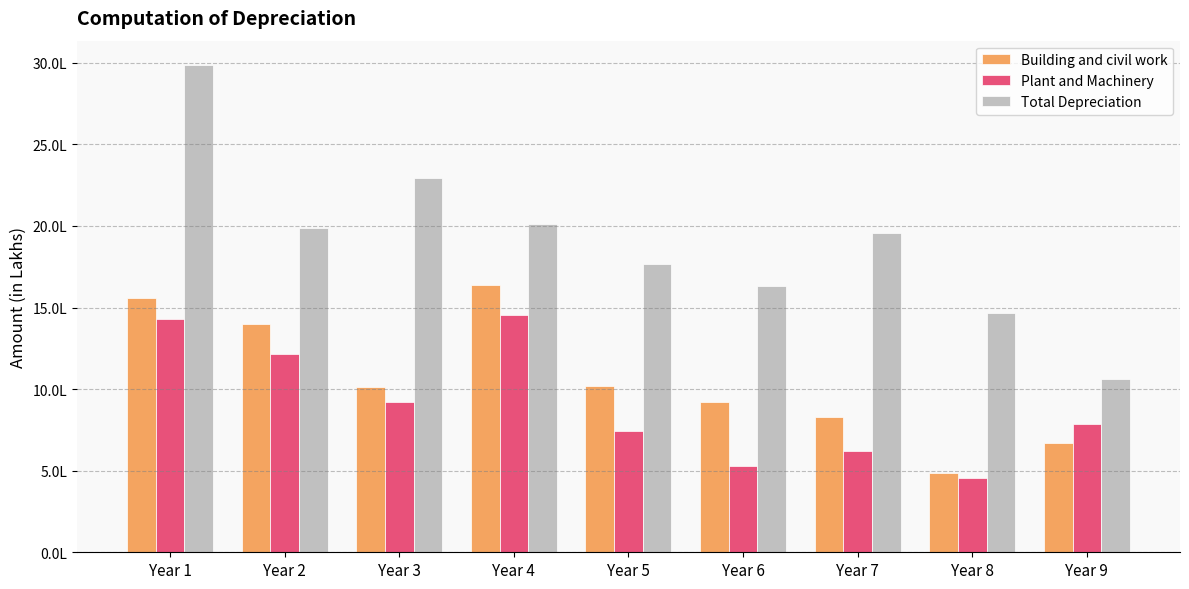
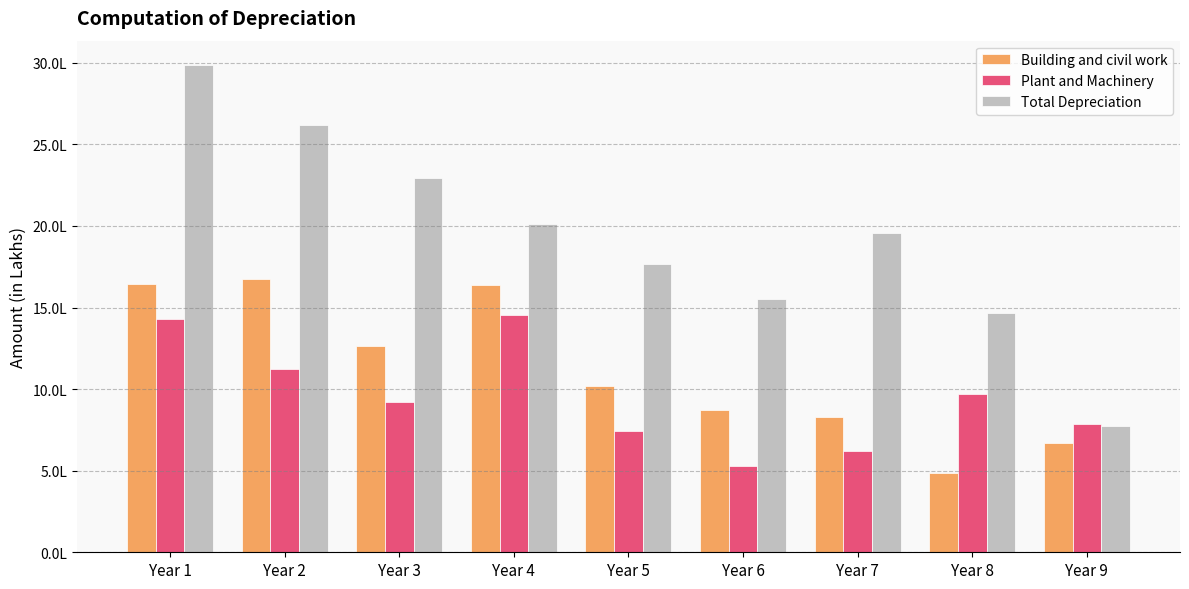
Building and civil work, Year 1: 15.6L -> 16.4L
Building and civil work, Year 2: 14.0L -> 16.8L
Plant and Machinery, Year 2: 12.1L -> 11.3L
Total Depreciation, Year 2: 19.9L -> 26.2L
Building and civil work, Year 3: 10.1L -> 12.6L
Building and civil work, Year 6: 9.2L -> 8.7L
Total Depreciation, Year 6: 16.3L -> 15.5L
Plant and Machinery, Year 8: 4.6L -> 9.7L
Total Depreciation, Year 9: 10.6L -> 7.8L
